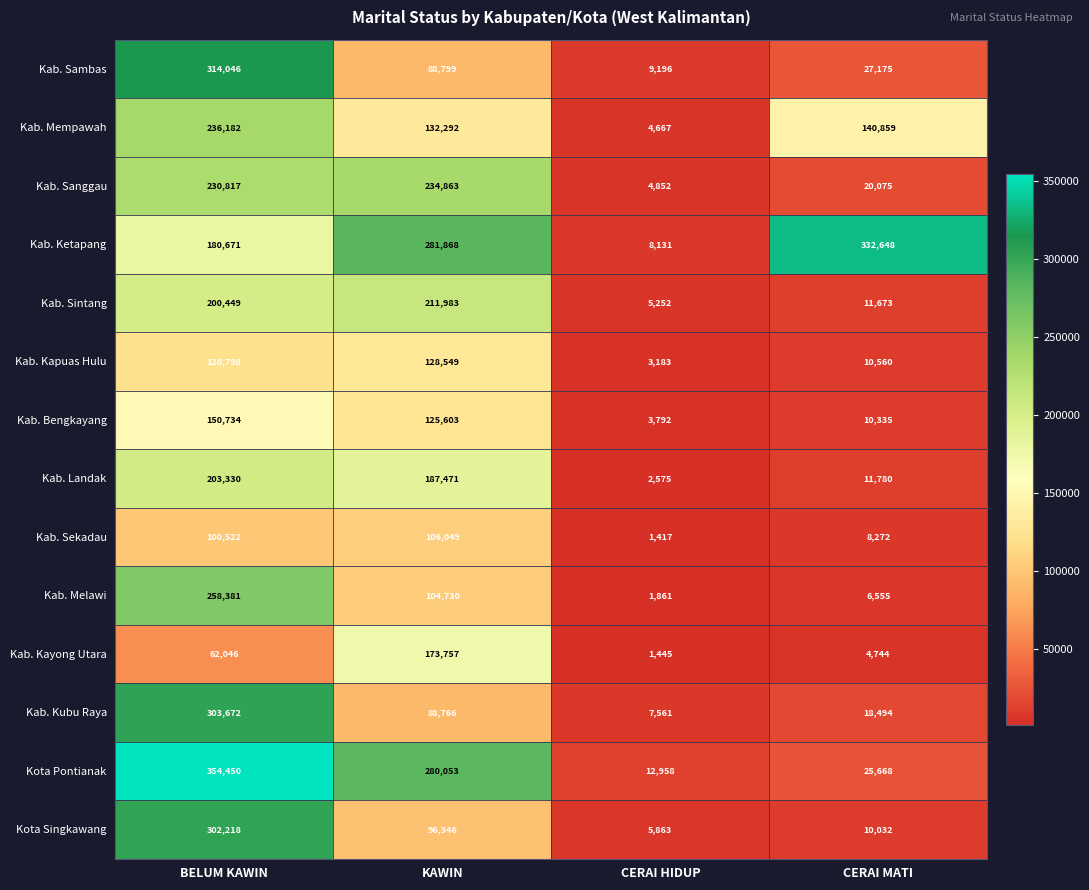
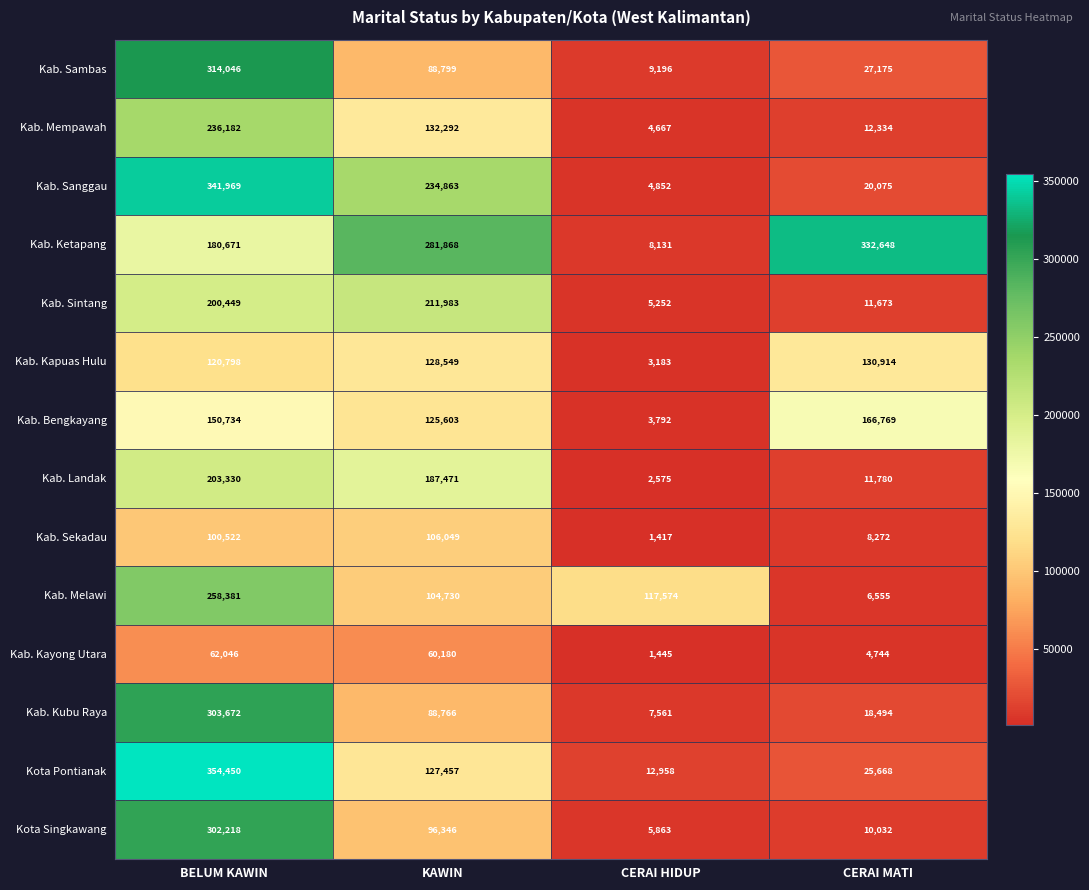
Kab. Mempawah, CERAI MATI: 140,859 -> 12,334
Kab. Sanggau, BELUM KAWIN: 230,817 -> 341,969
Kab. Kapuas Hulu, CERAI MATI: 10,560 -> 130,914
Kab. Bengkayang, CERAI MATI: 10,335 -> 166,769
Kab. Melawi, CERAI HIDUP: 1,861 -> 117,574
Kab. Kayong Utara, KAWIN: 173,757 -> 60,180
Kota Pontianak, KAWIN: 280,053 -> 127,457
